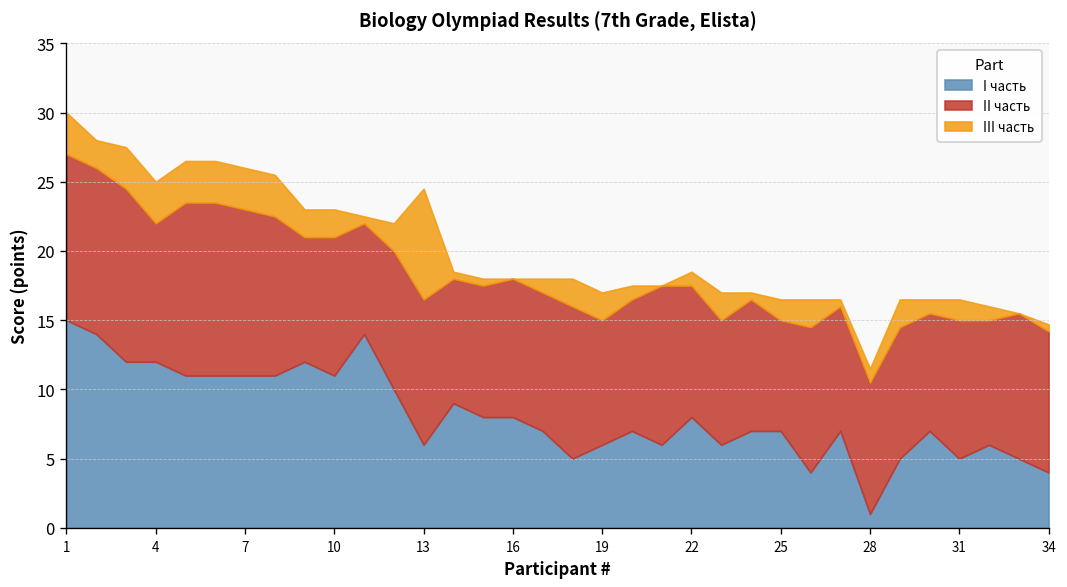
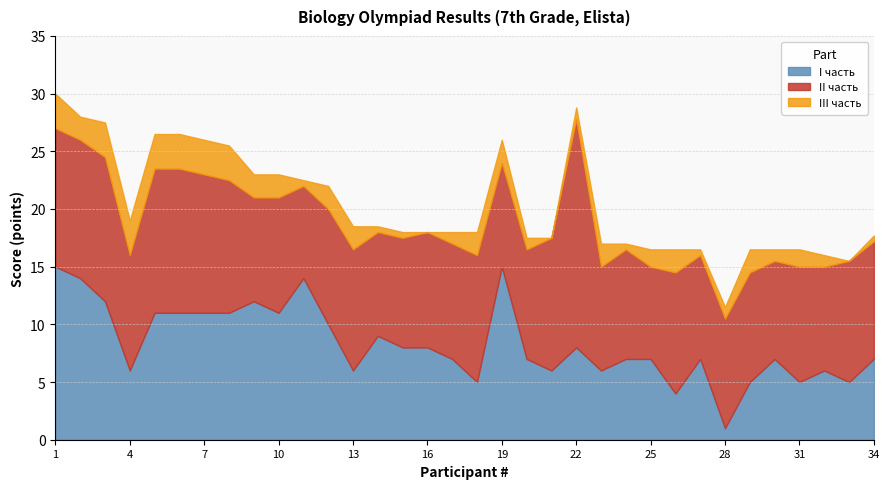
I часть, 4: 12 -> 6
III часть, 13: 8 -> 2
I часть, 19: 6 -> 15
II часть, 22: 9.5 -> 19.8
I часть, 34: 4 -> 7
